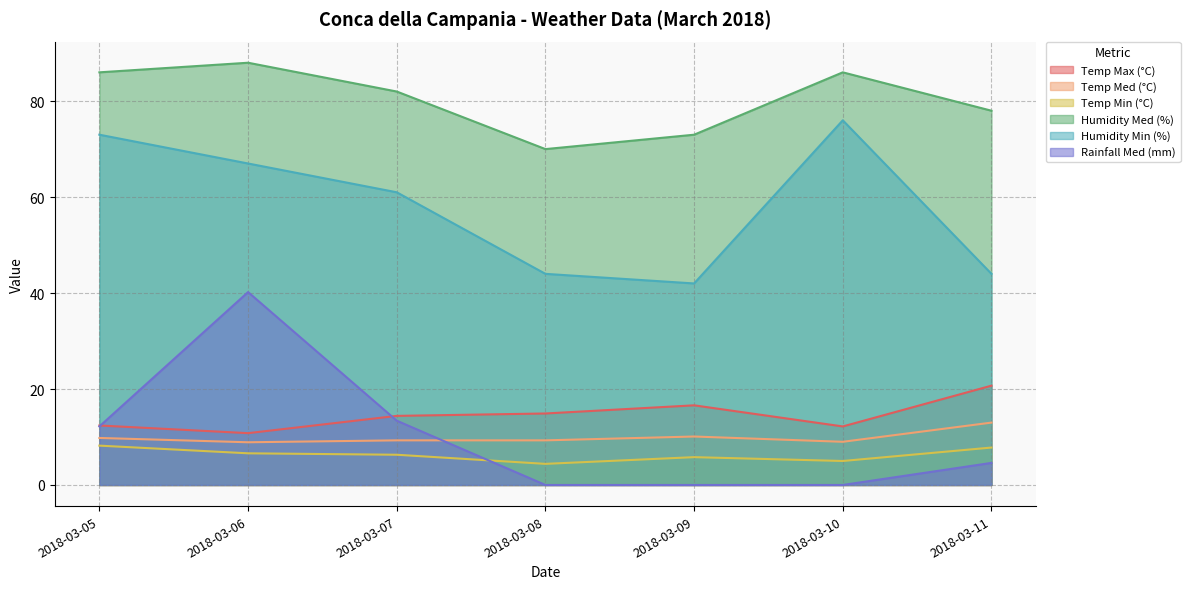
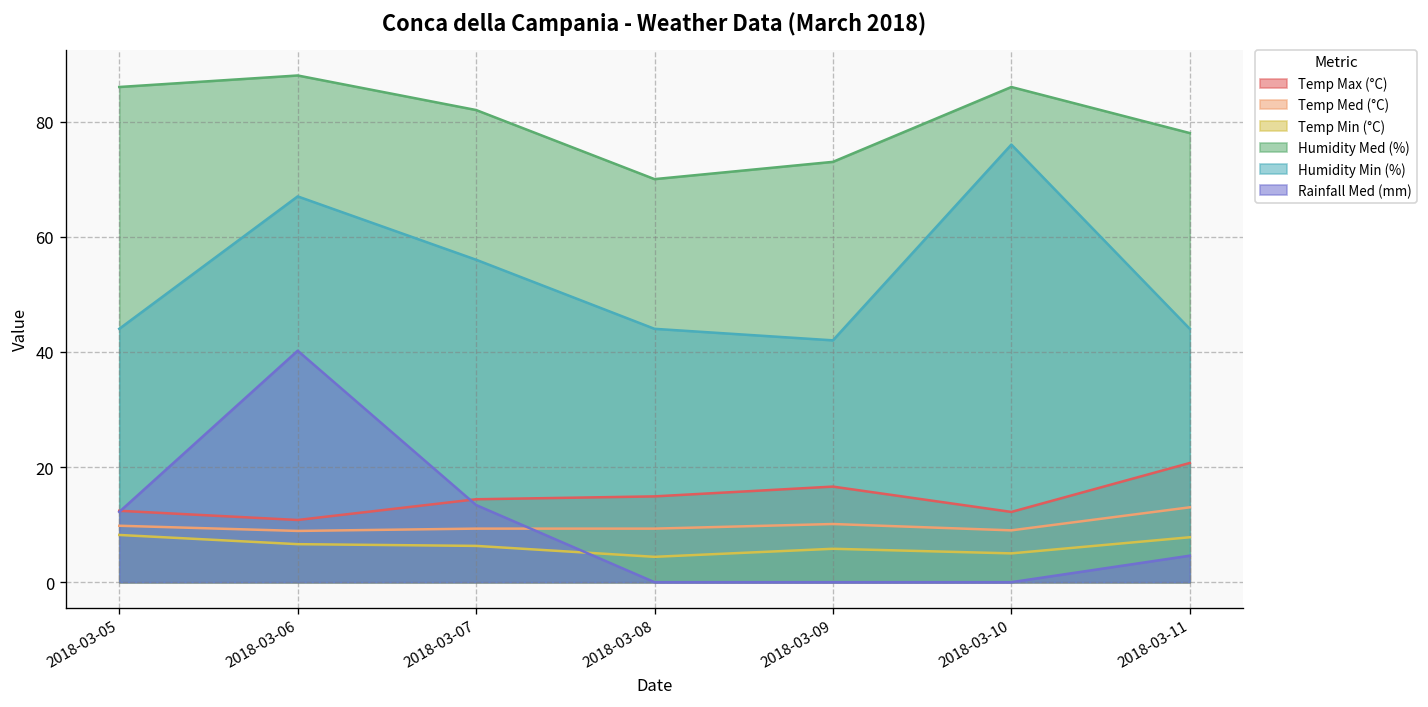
Humidity Min (%), 2018-03-05: 73 -> 44
Humidity Min (%), 2018-03-07: 61 -> 56
